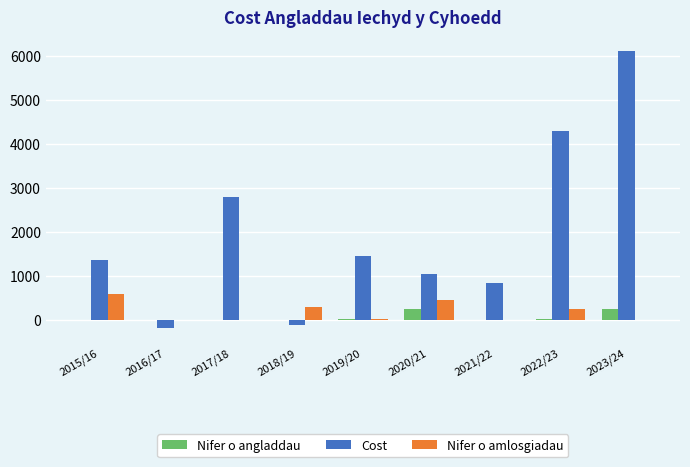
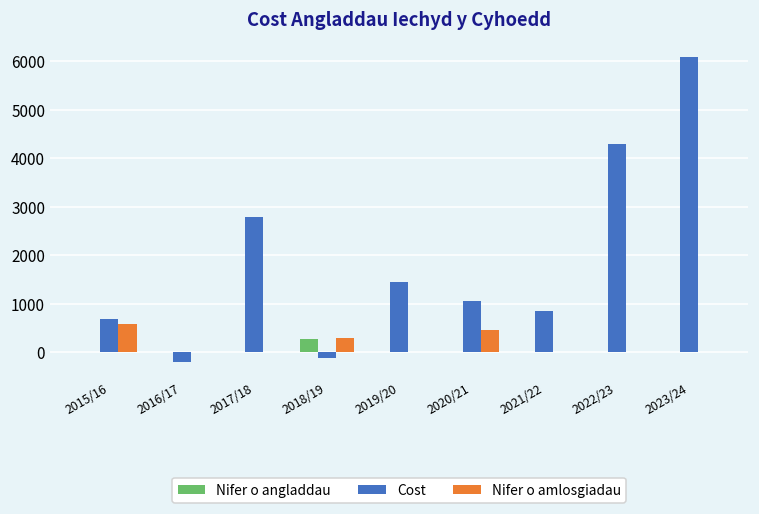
Cost, 2015/16: 1400 -> 700
Nifer o angladdau, 2018/19: 0 -> 300
Nifer o angladdau, 2020/21: 200 -> 0
Nifer o amlosgiadau, 2022/23: 200 -> 0
Nifer o angladdau, 2023/24: 200 -> 0
